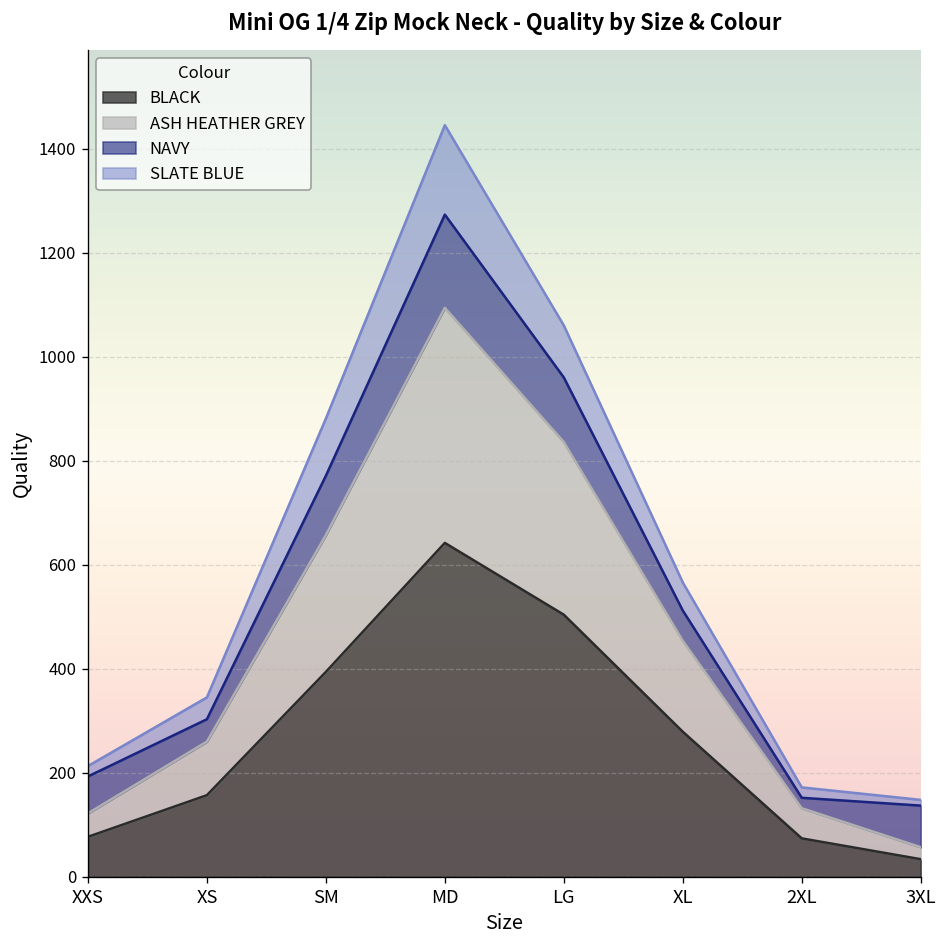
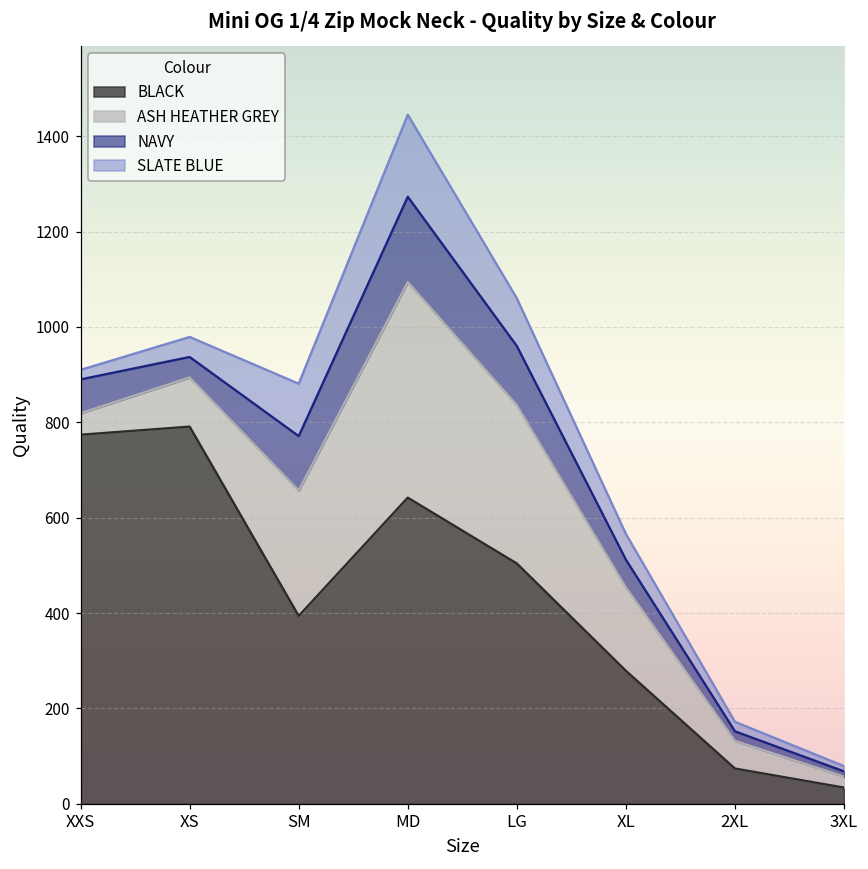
BLACK, XXS: 80 -> 770
BLACK, XS: 160 -> 790
NAVY, 3XL: 80 -> 10
